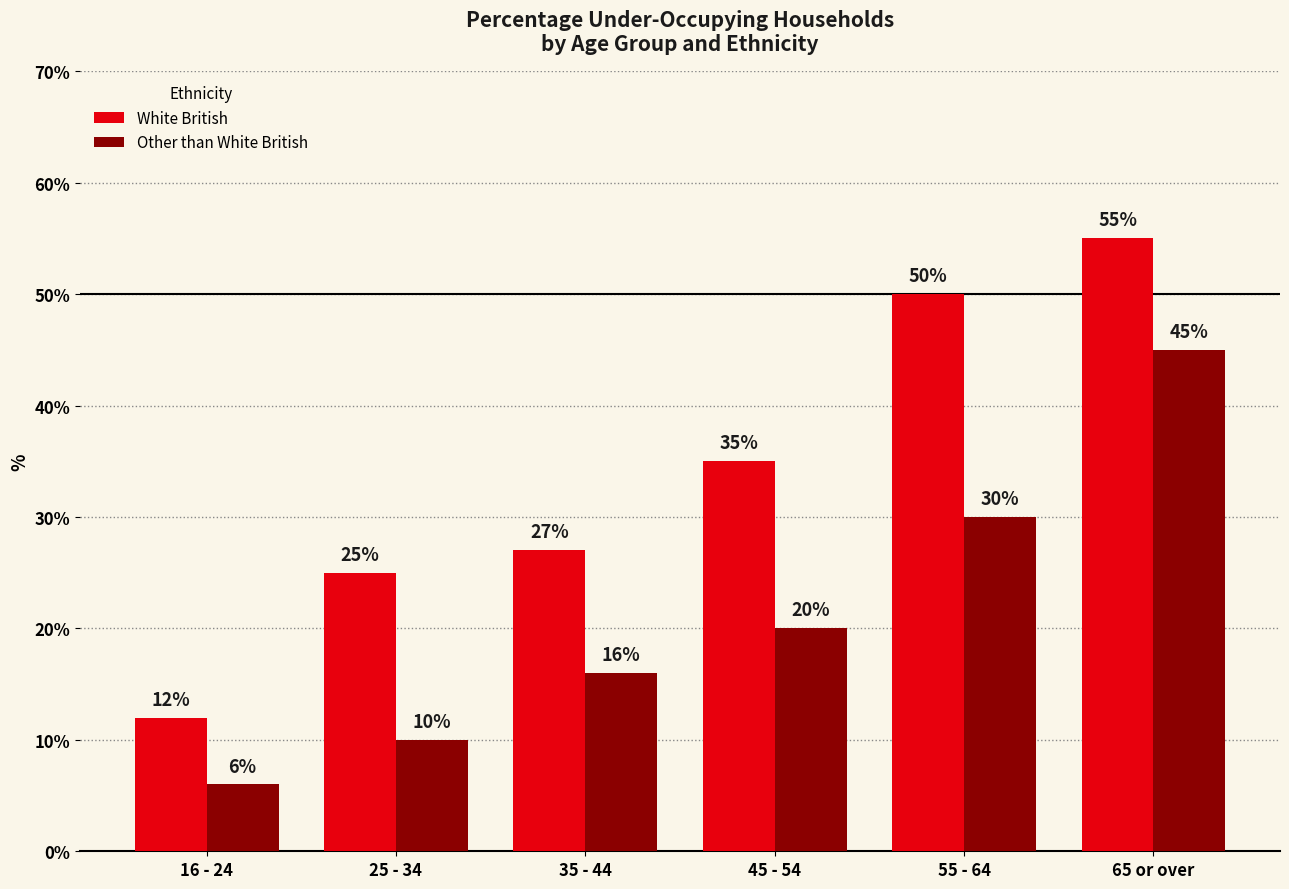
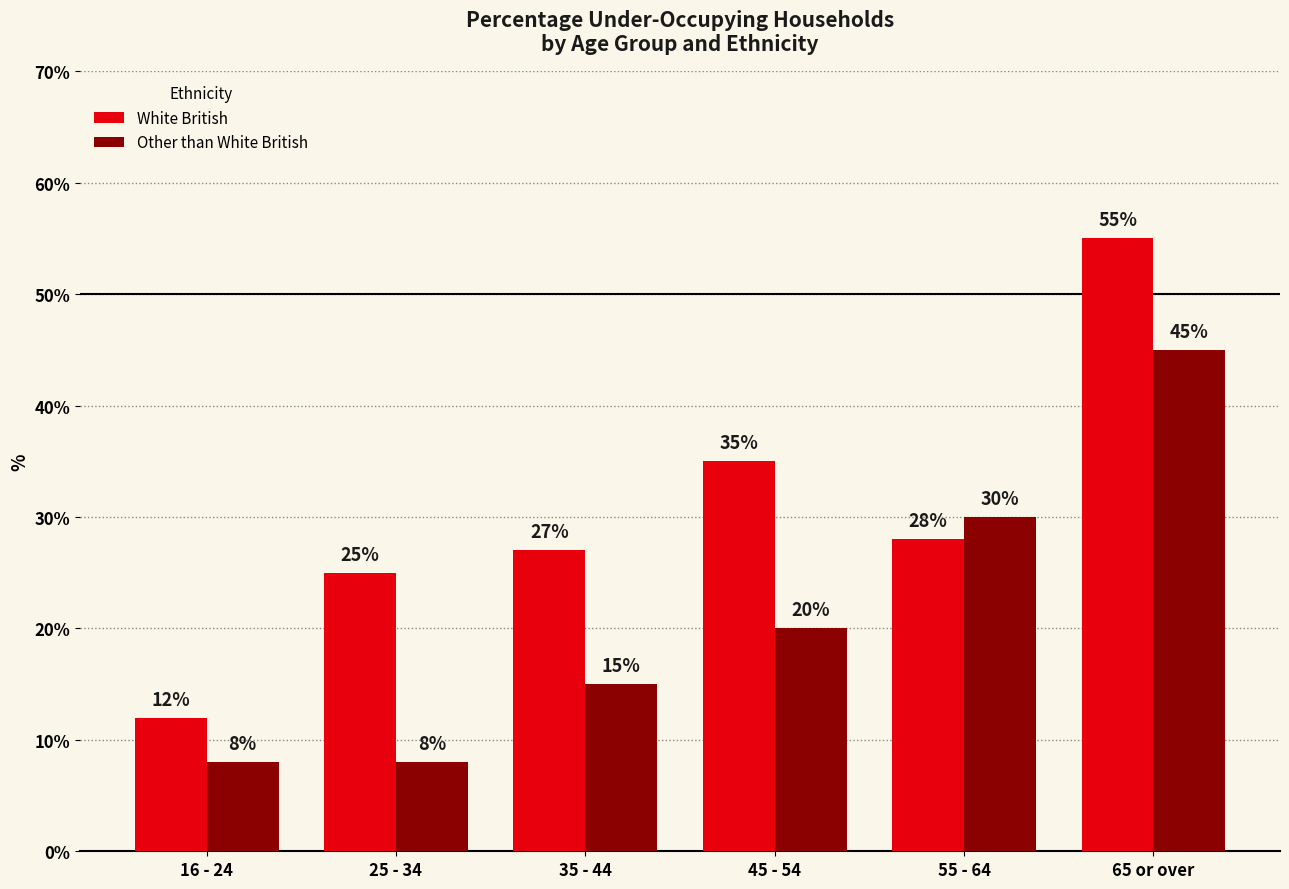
Other than White British, 16 - 24: 6% -> 8%
Other than White British, 25 - 34: 10% -> 8%
Other than White British, 35 - 44: 16% -> 15%
White British, 55 - 64: 50% -> 28%
